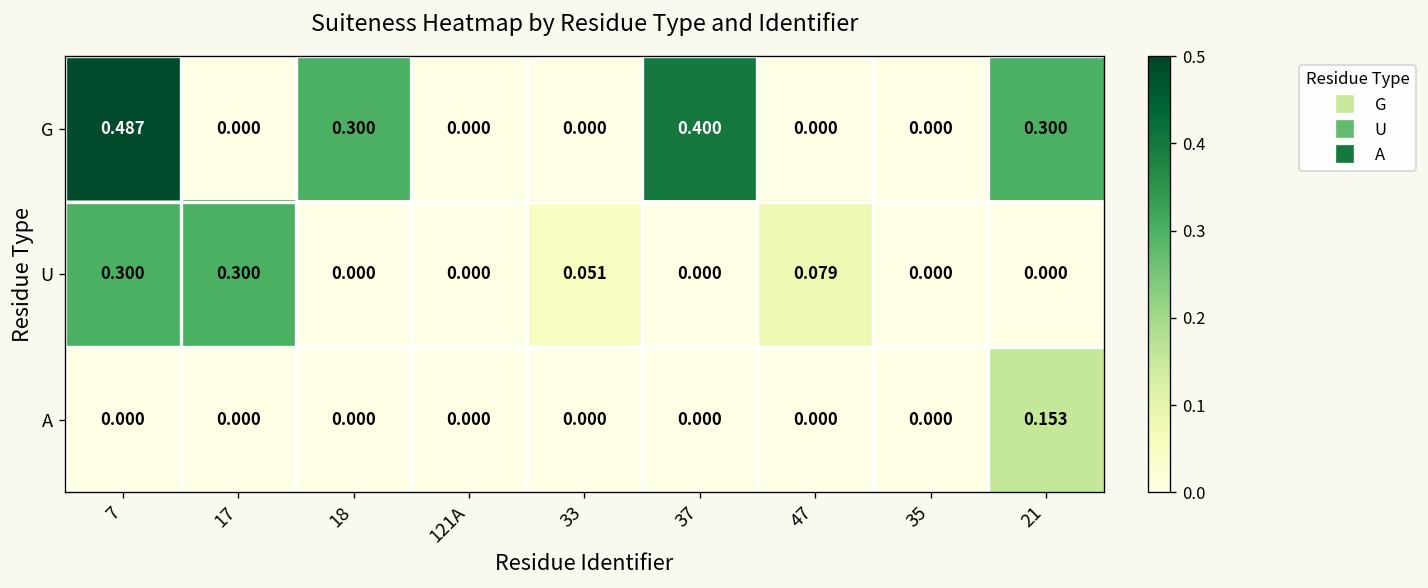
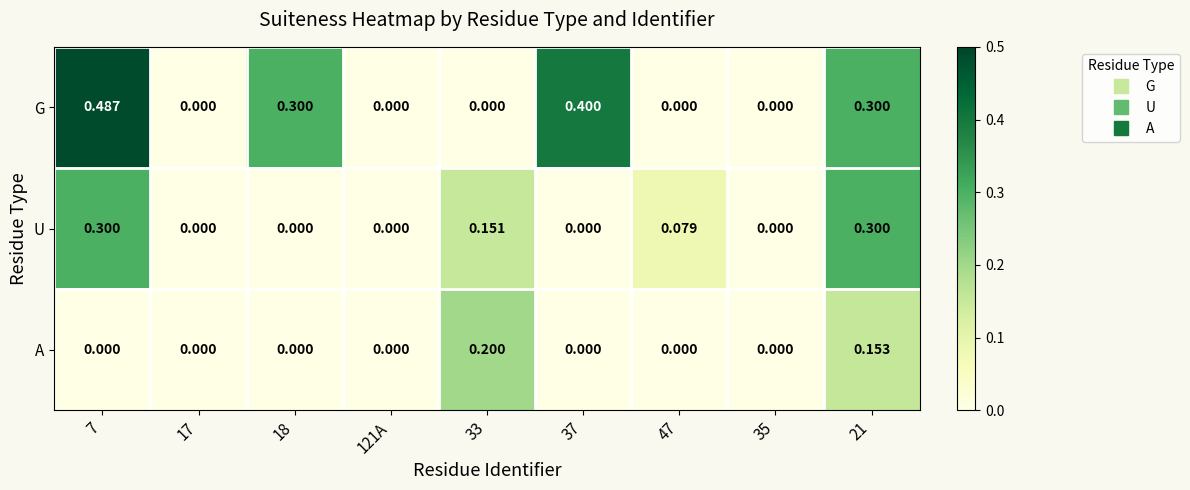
U, 17: 0.300 -> 0.000
U, 33: 0.051 -> 0.151
U, 21: 0.000 -> 0.300
A, 33: 0.000 -> 0.200
